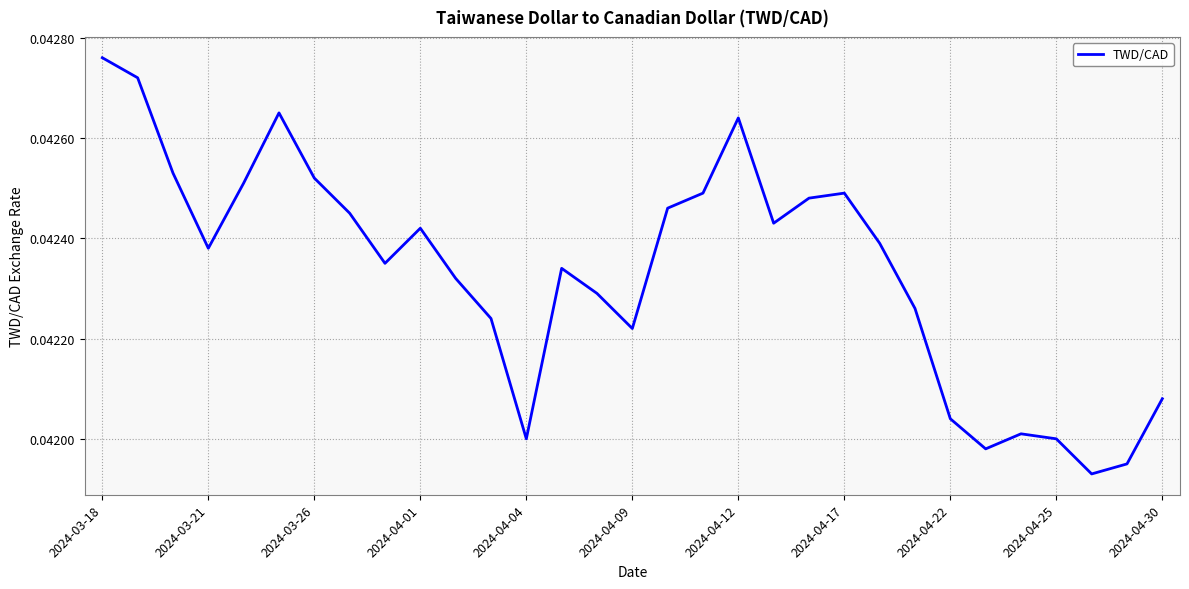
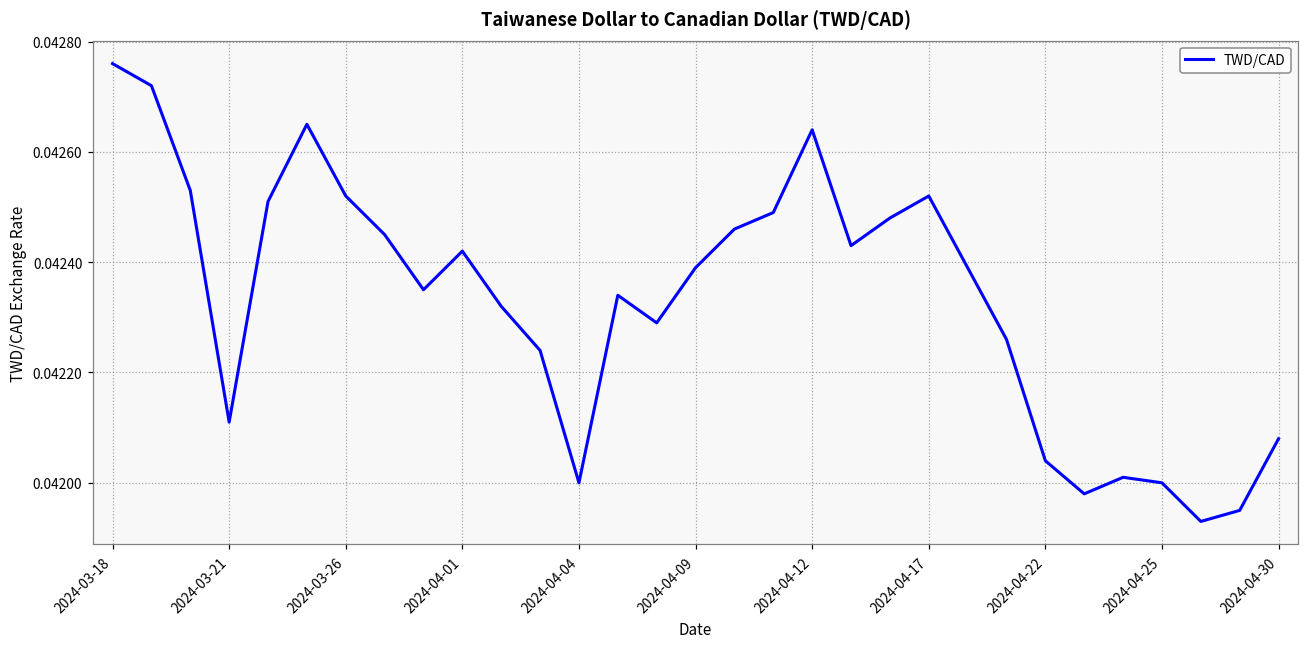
2024-03-21: 0.04238 -> 0.04211
2024-04-09: 0.04222 -> 0.04239
2024-04-17: 0.04249 -> 0.04252
